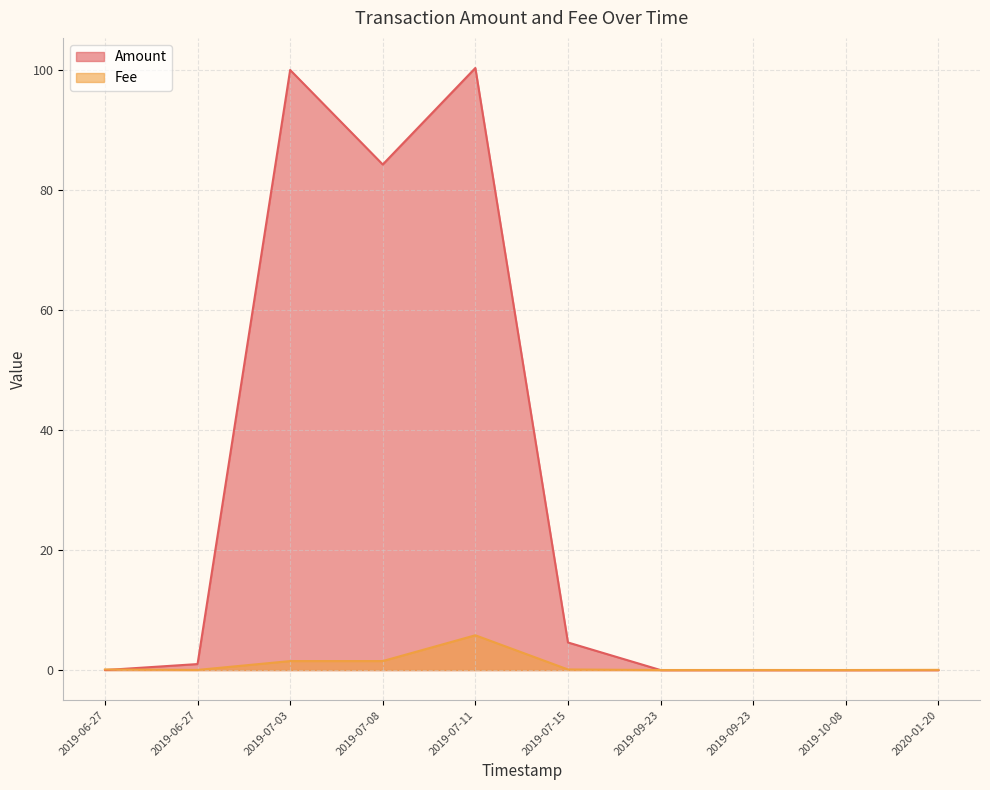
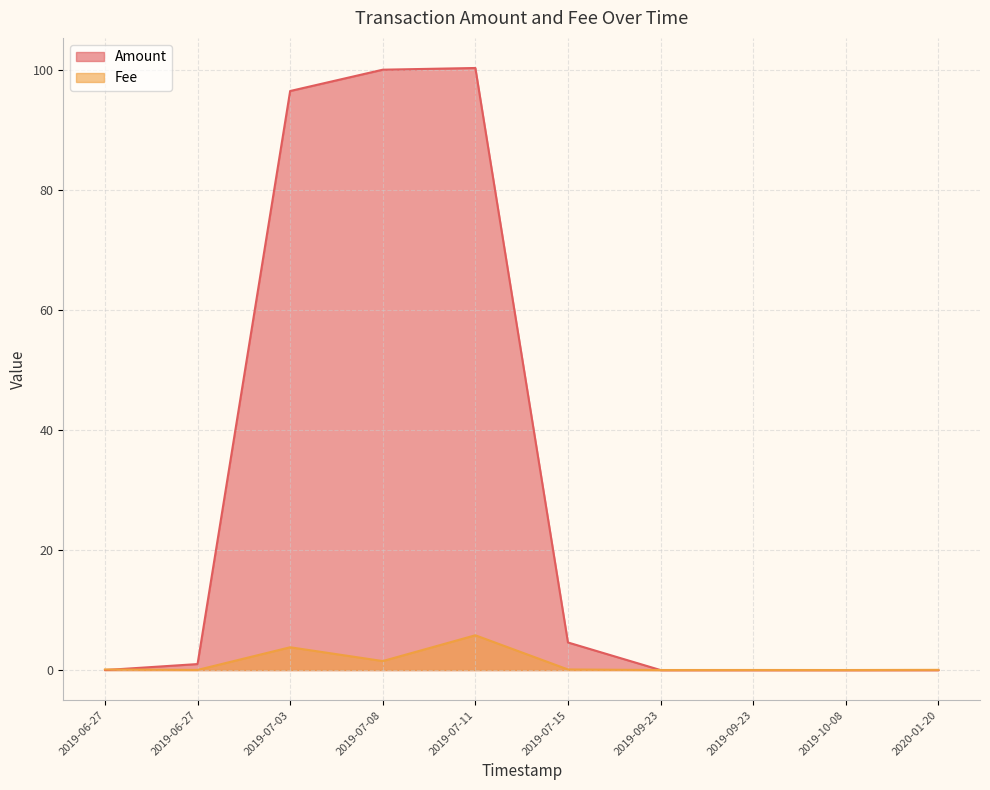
Amount, 2019-07-03: 100 -> 97
Fee, 2019-07-03: 2 -> 4
Amount, 2019-07-08: 84 -> 100
